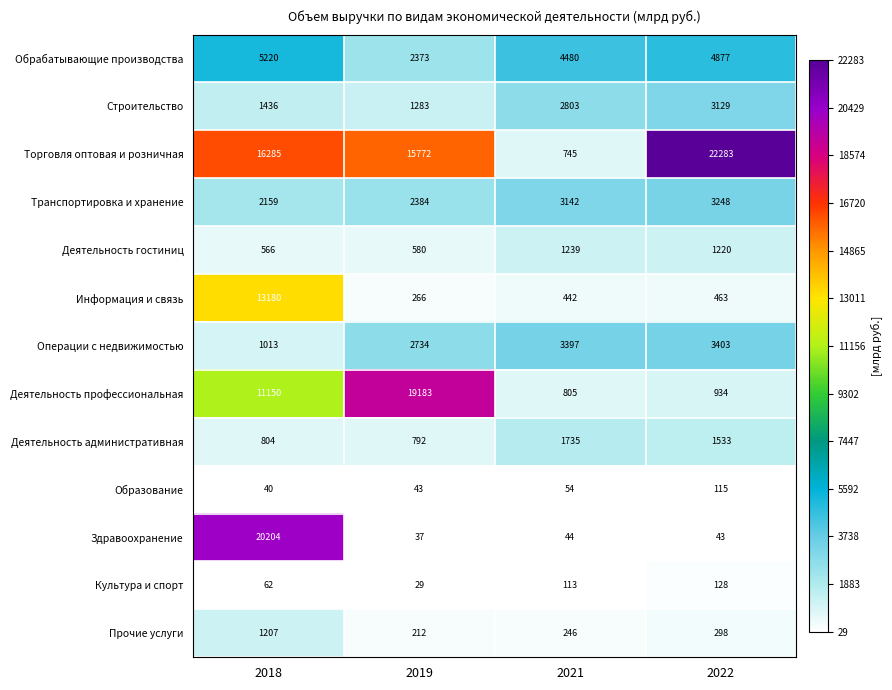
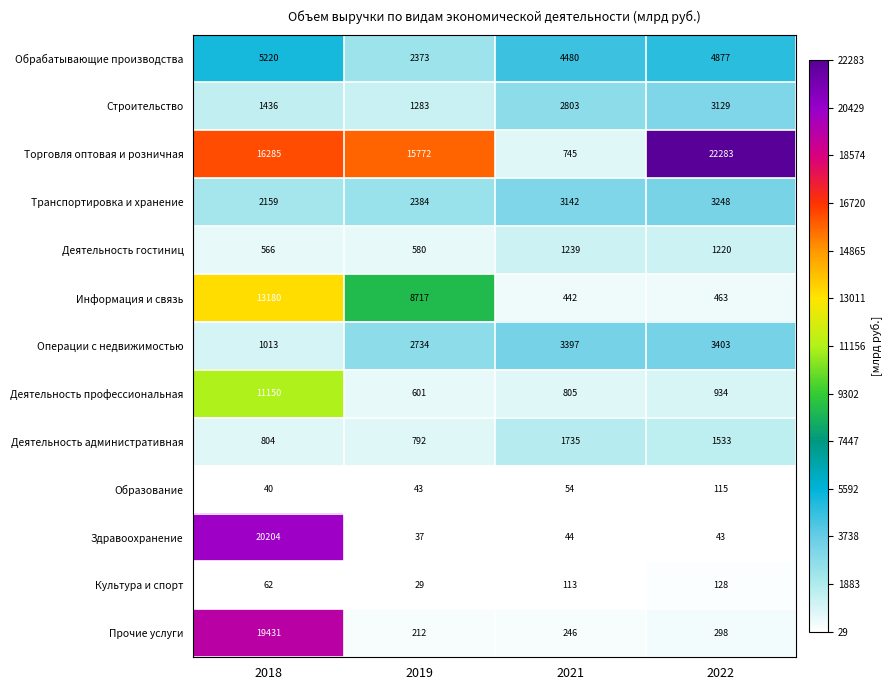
Информация и связь, 2019: 266 -> 8717
Деятельность профессиональная, 2019: 19183 -> 601
Прочие услуги, 2018: 1207 -> 19431
